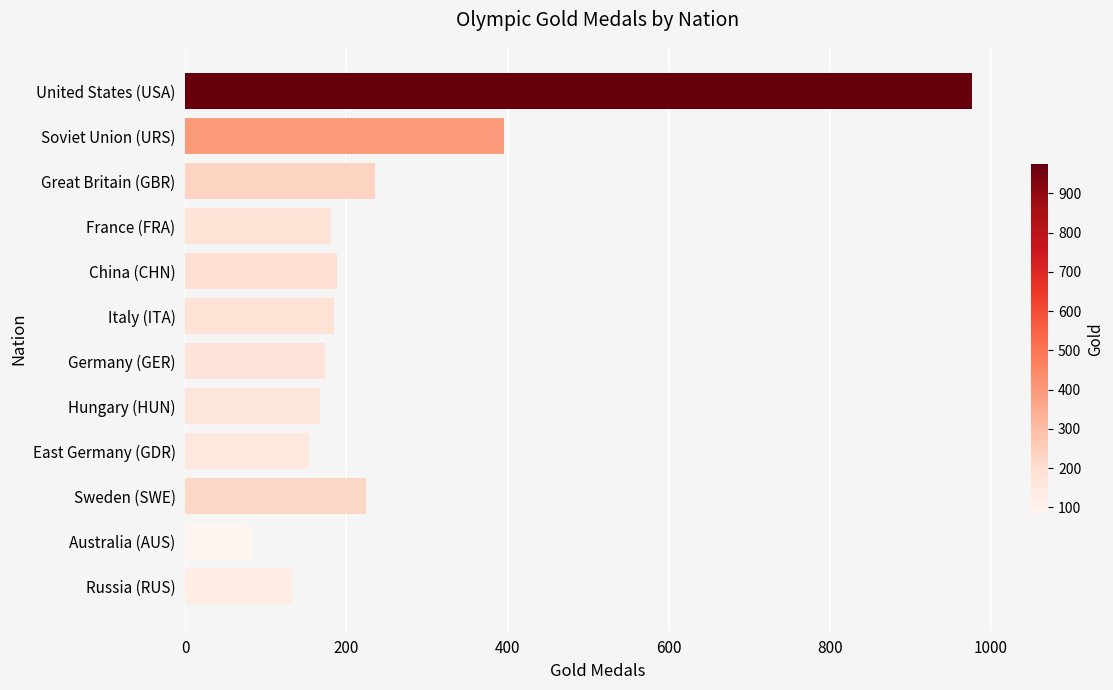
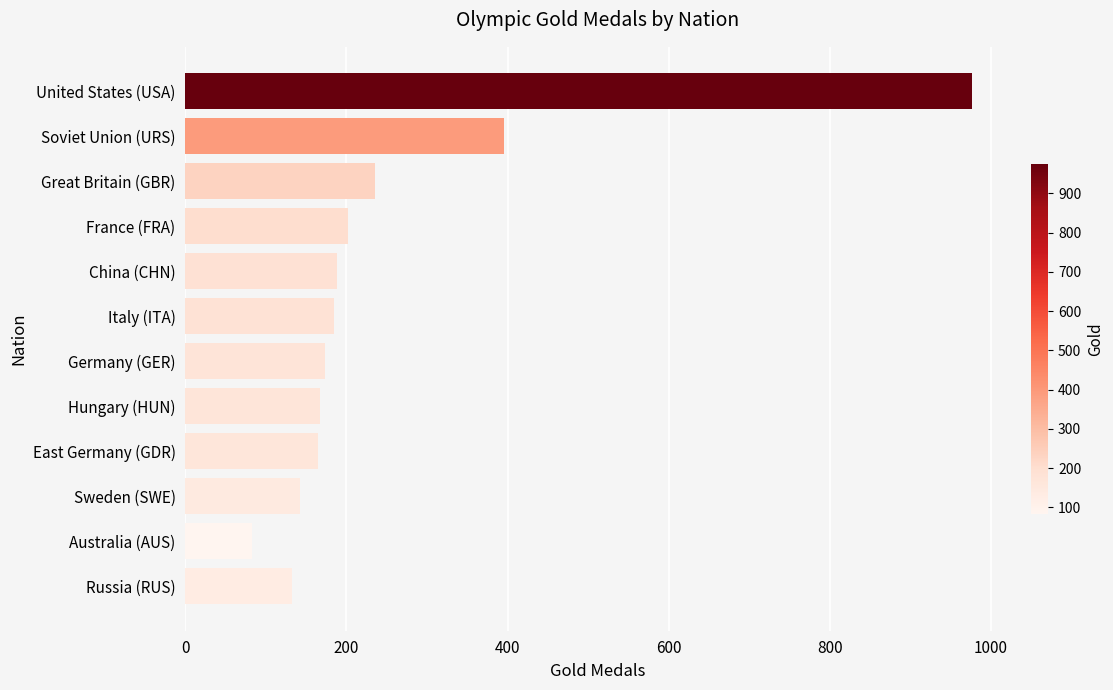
France (FRA): 180 -> 200
East Germany (GDR): 150 -> 170
Sweden (SWE): 220 -> 140
